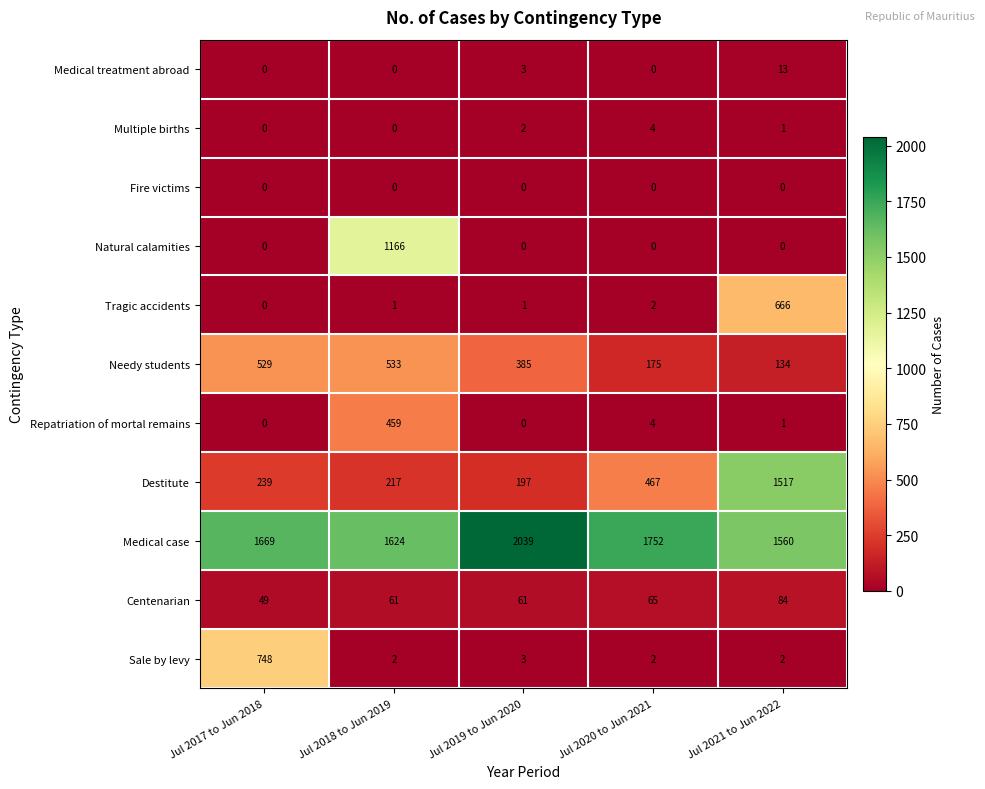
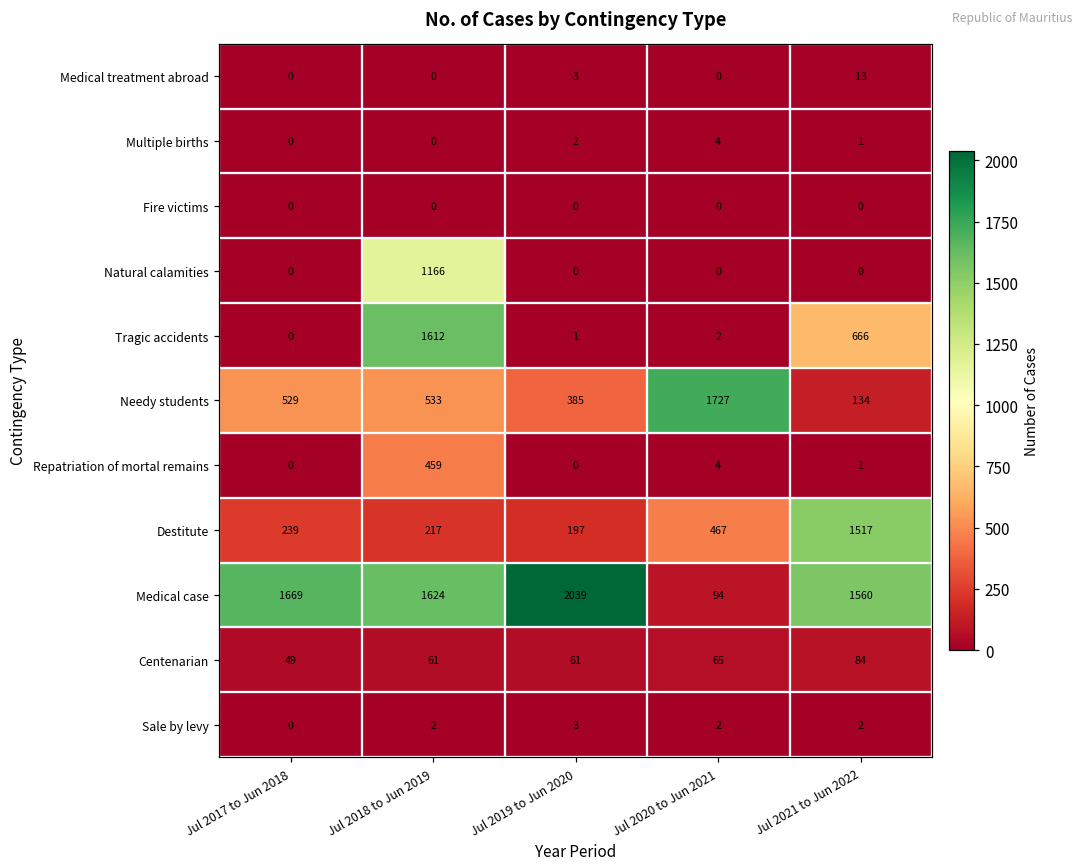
Tragic accidents, Jul 2018 to Jun 2019: 1 -> 1612
Needy students, Jul 2020 to Jun 2021: 175 -> 1727
Medical case, Jul 2020 to Jun 2021: 1752 -> 94
Sale by levy, Jul 2017 to Jun 2018: 748 -> 0
